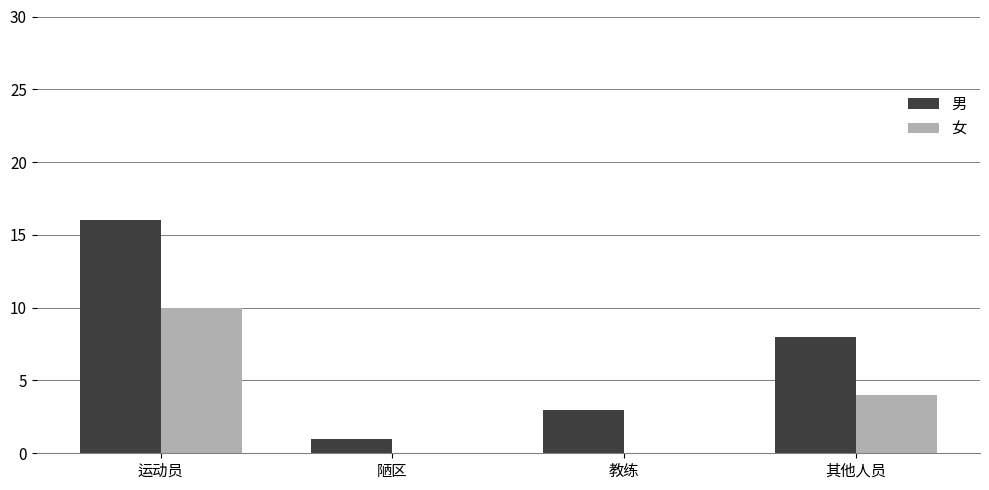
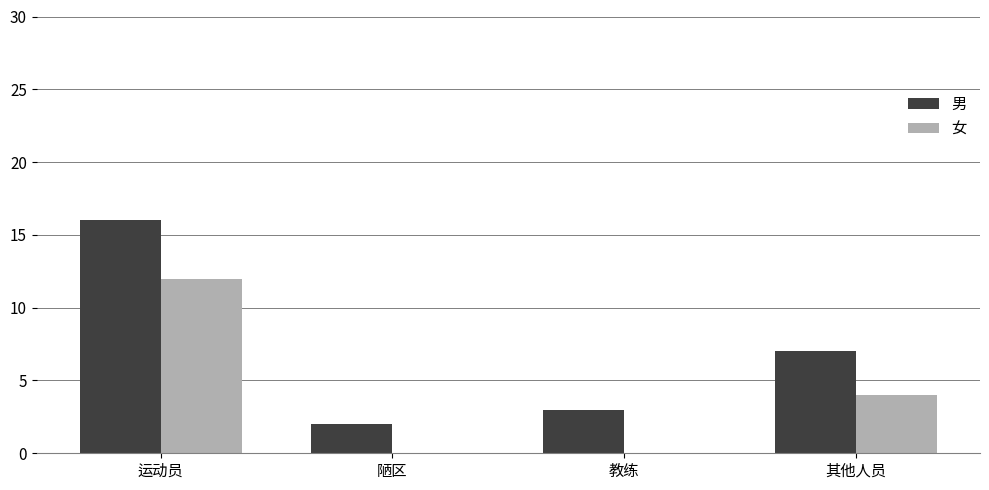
女, 运动员: 10 -> 12
男, 陋区: 1 -> 2
男, 其他人员: 8 -> 7
